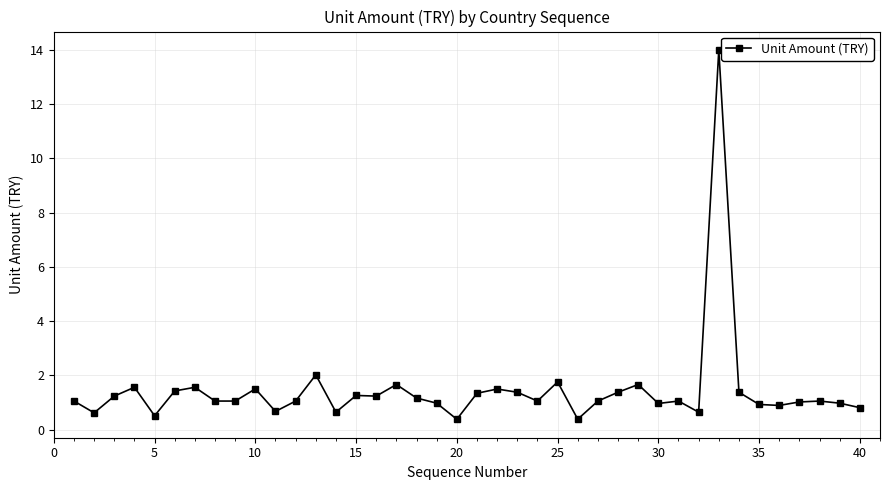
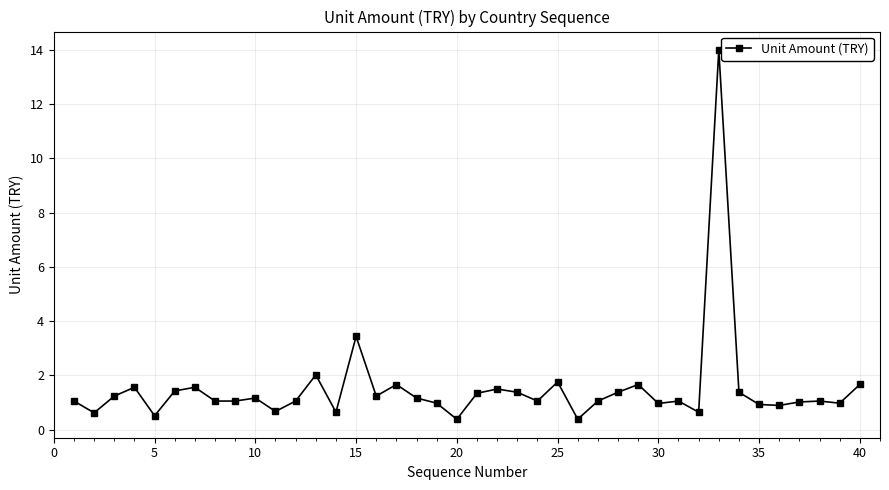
10: 1.5 -> 1.2
15: 1.3 -> 3.4
40: 0.8 -> 1.7
